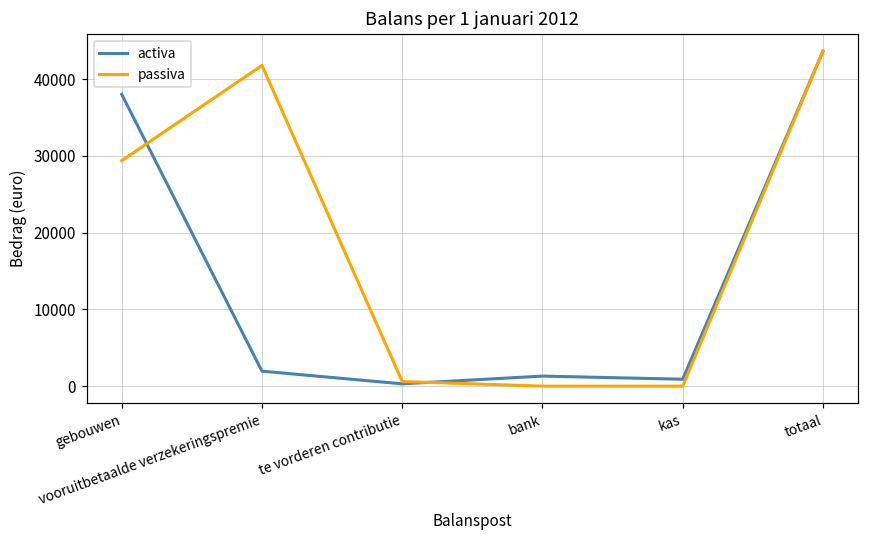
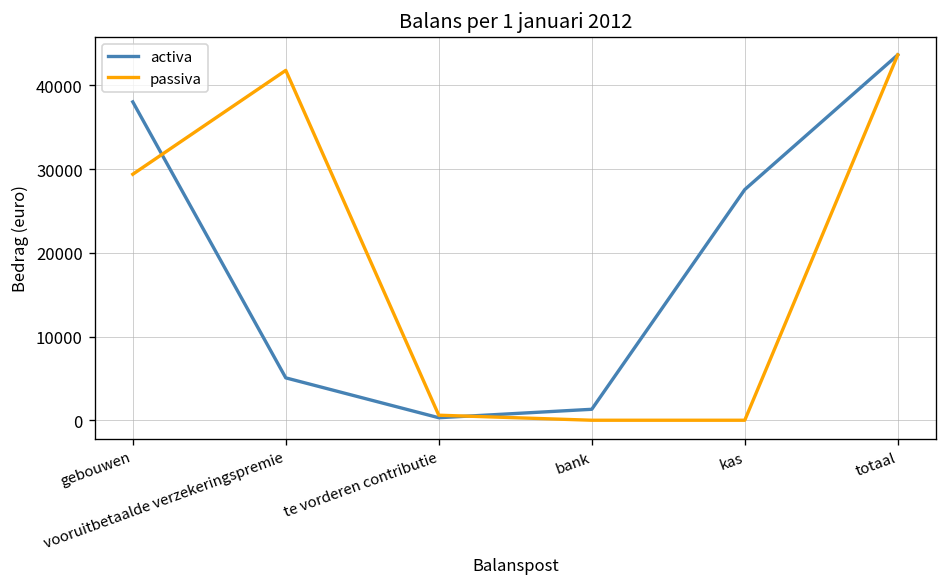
activa, vooruitbetaalde verzekeringspremie: 2000 -> 5000
activa, kas: 1000 -> 28000
